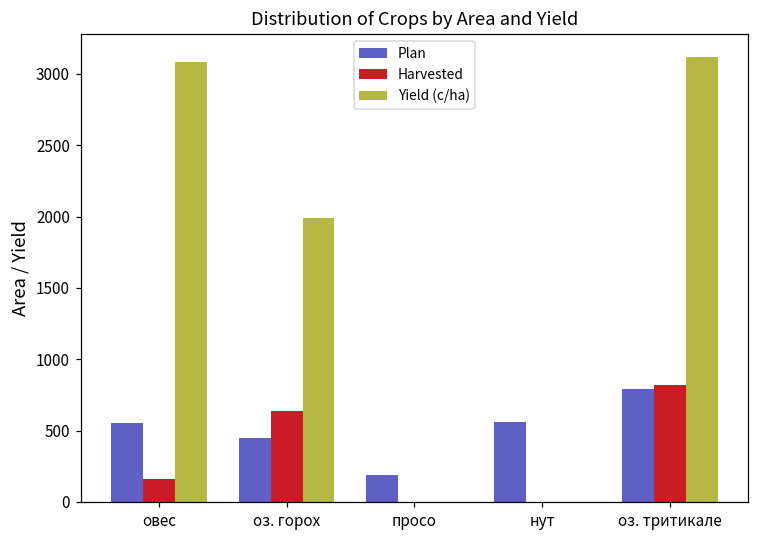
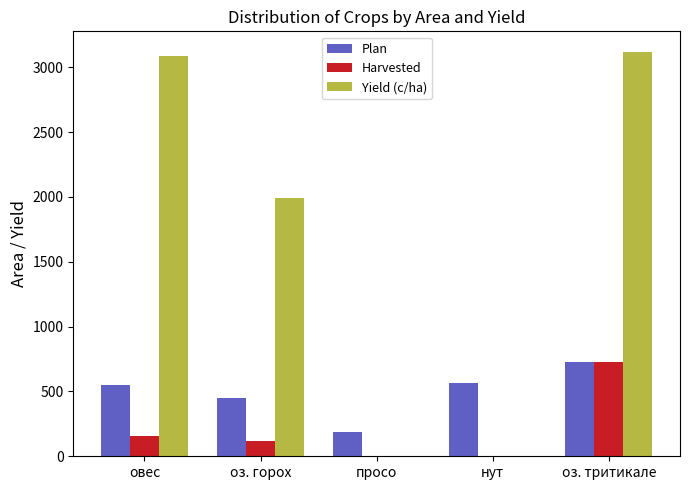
Harvested, оз. горох: 640 -> 120
Plan, оз. тритикале: 790 -> 720
Harvested, оз. тритикале: 820 -> 720
